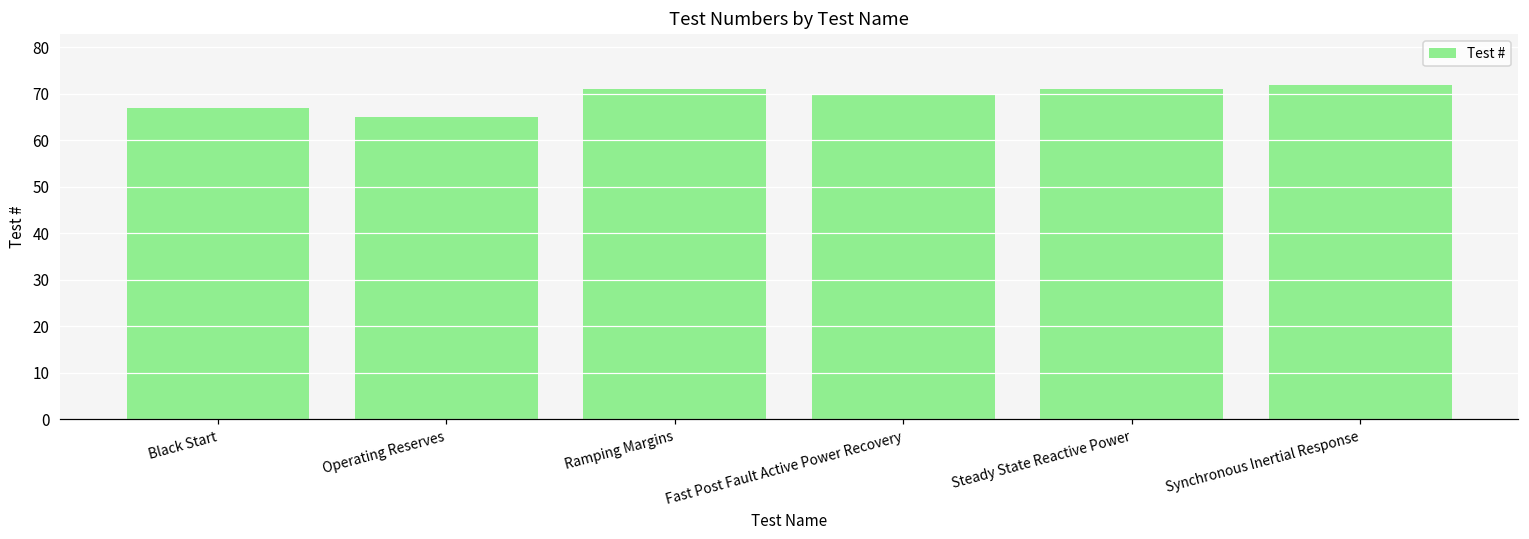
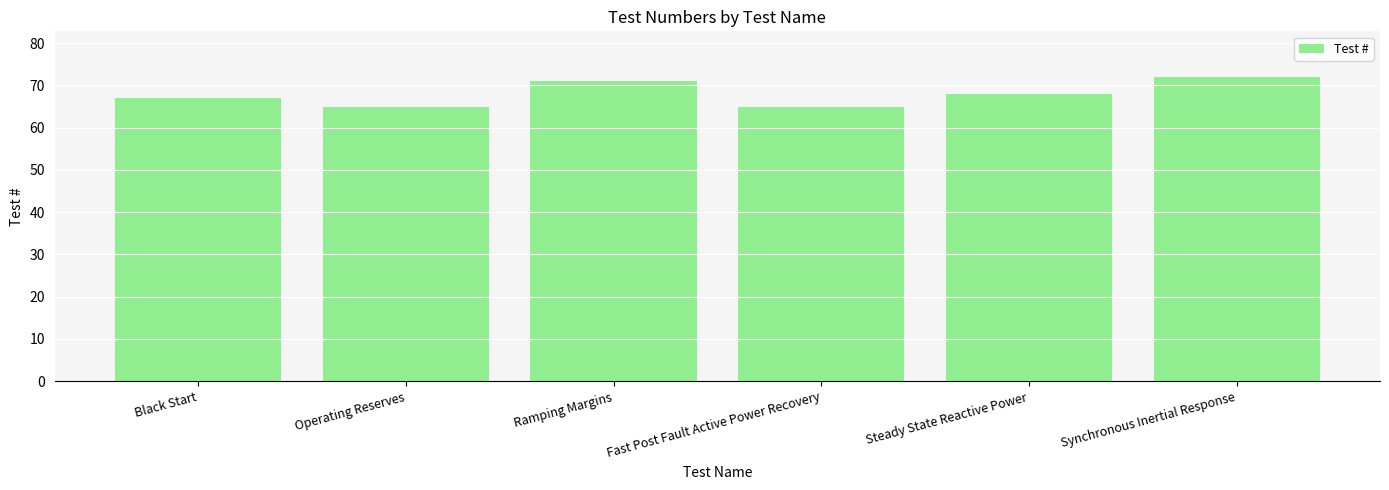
Fast Post Fault Active Power Recovery: 70 -> 65
Steady State Reactive Power: 71 -> 68
